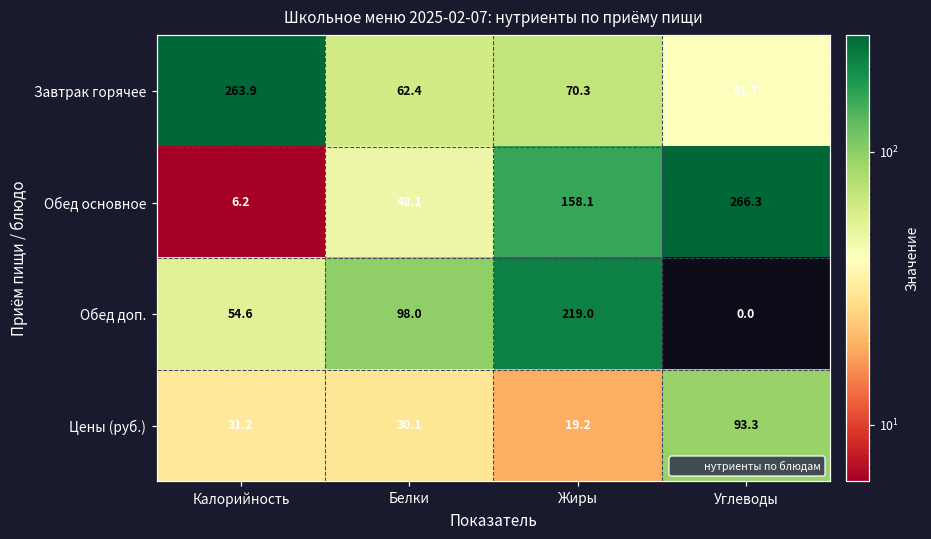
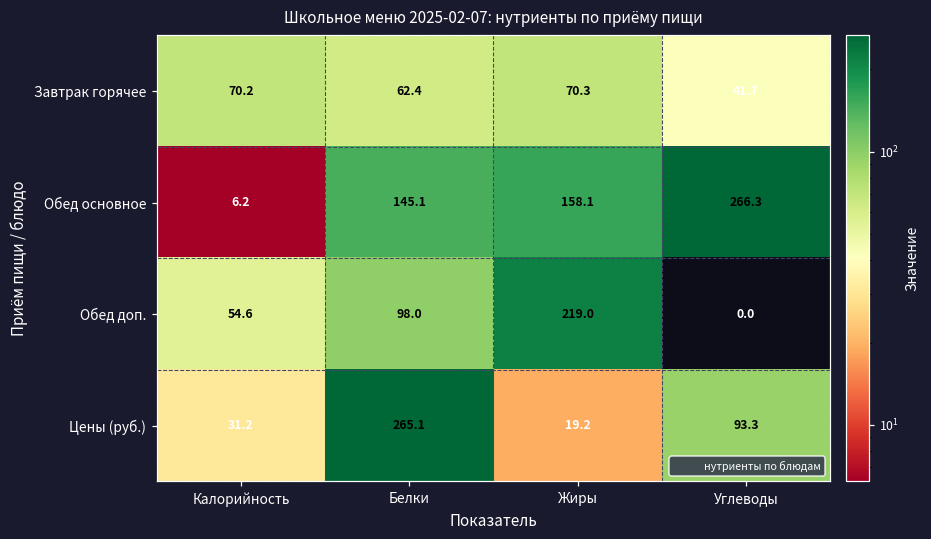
Завтрак горячее, Калорийность: 263.9 -> 70.2
Обед основное, Белки: 48.1 -> 145.1
Цены (руб.), Белки: 30.1 -> 265.1
